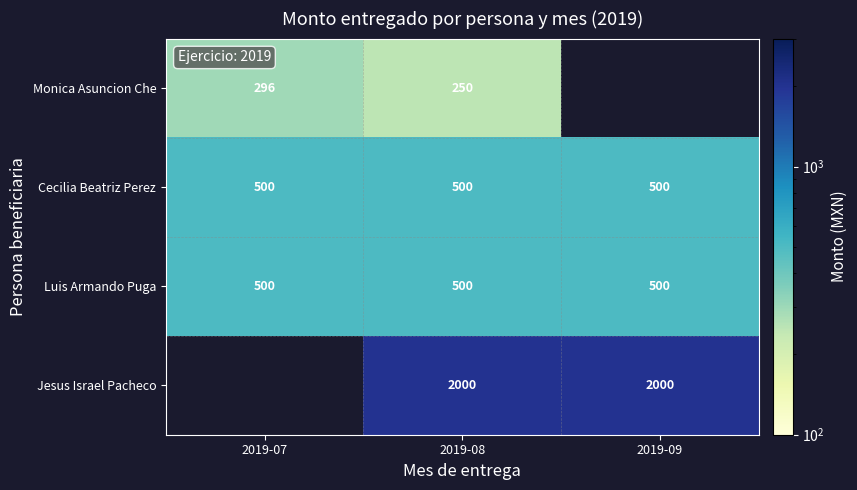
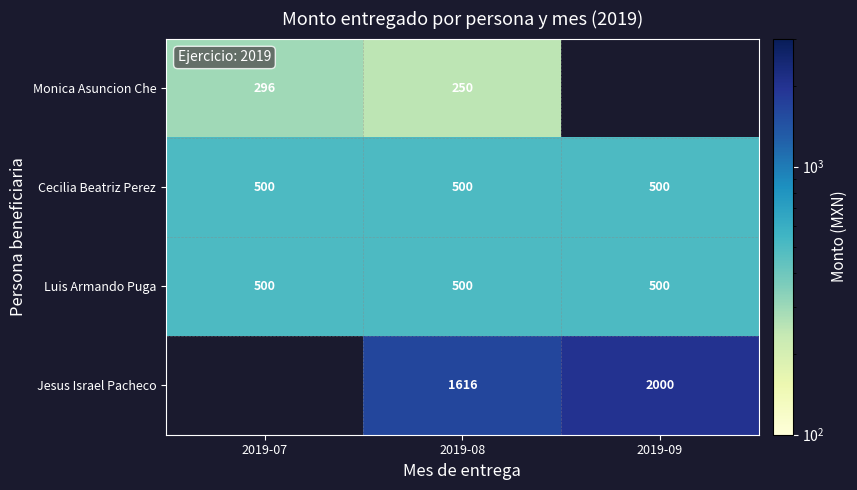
Jesus Israel Pacheco, 2019-08: 2000 -> 1616
